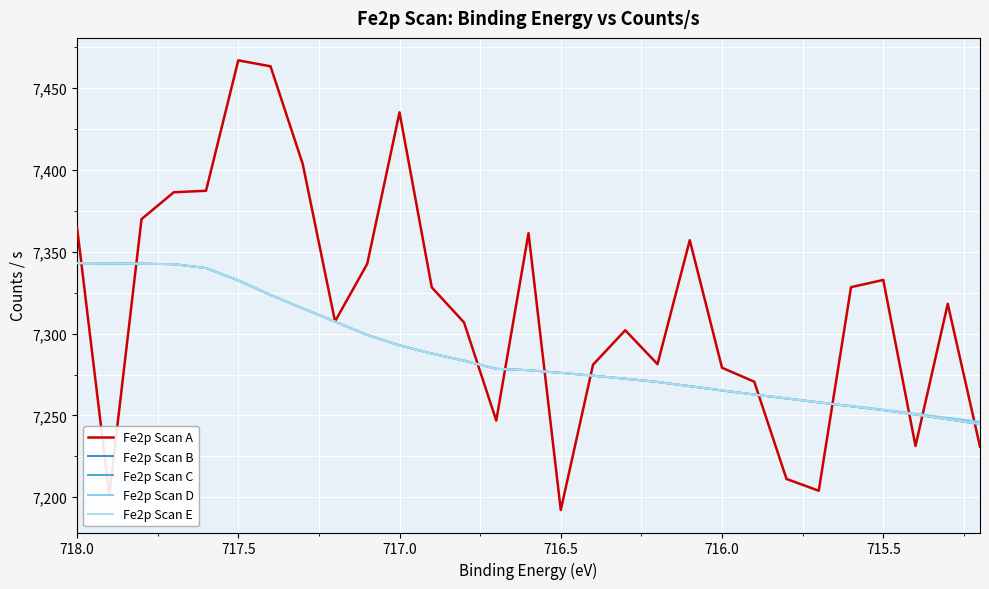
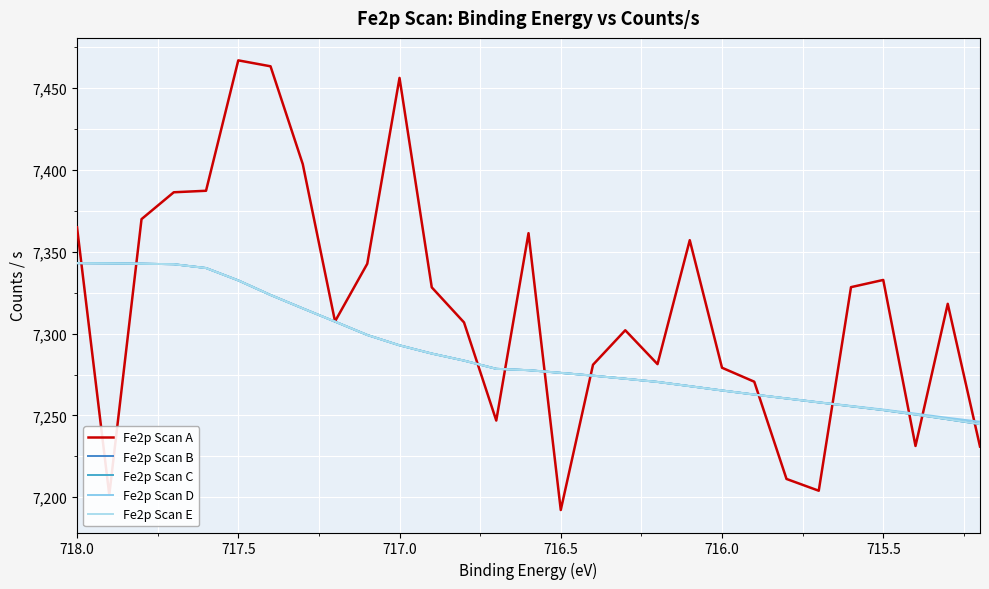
Fe2p Scan A, 717.0: 7,435 -> 7,456
